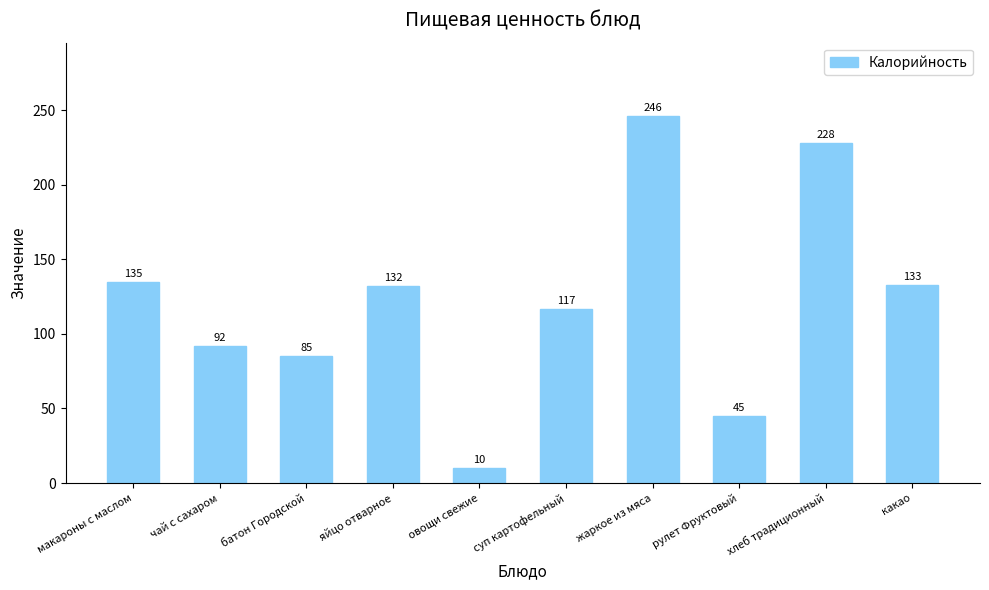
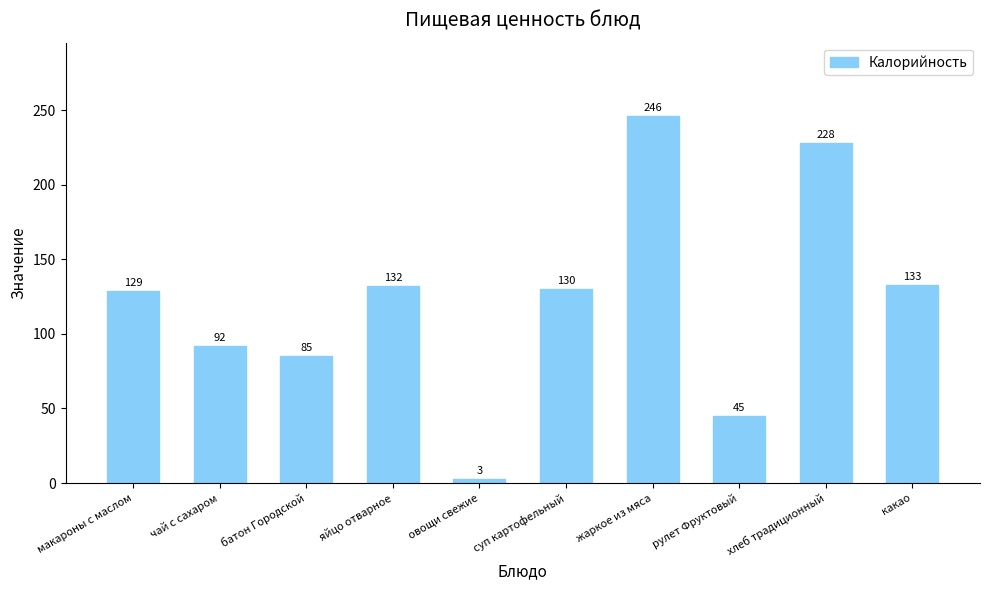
макароны с маслом: 135 -> 129
овощи свежие: 10 -> 3
суп картофельный: 117 -> 130
